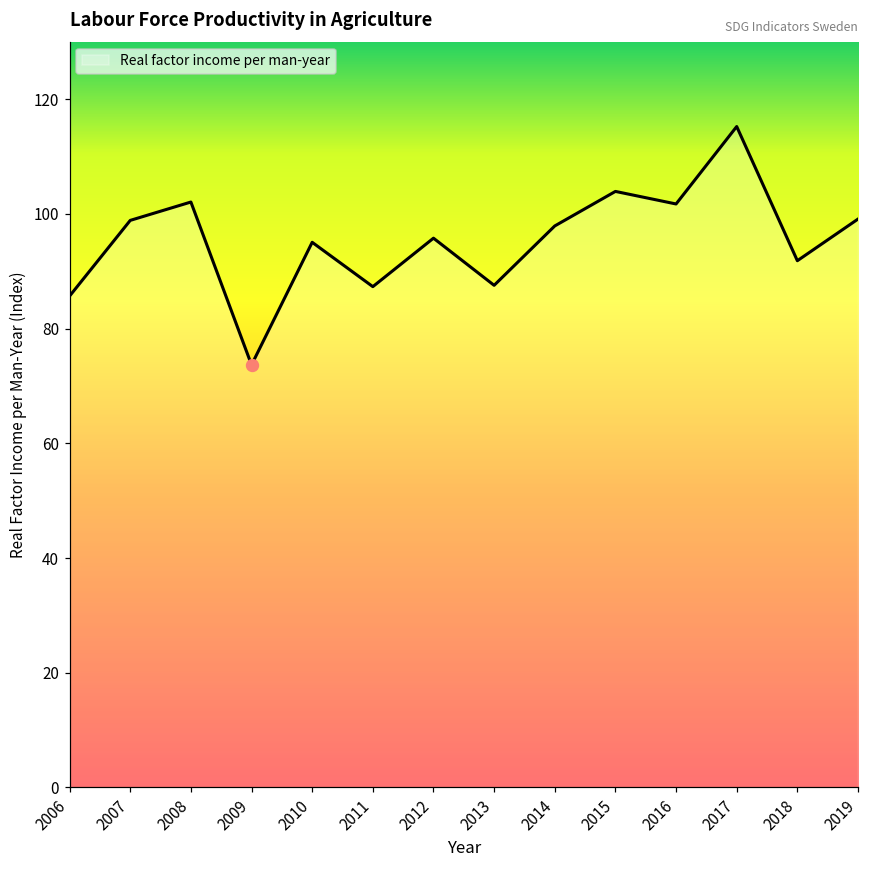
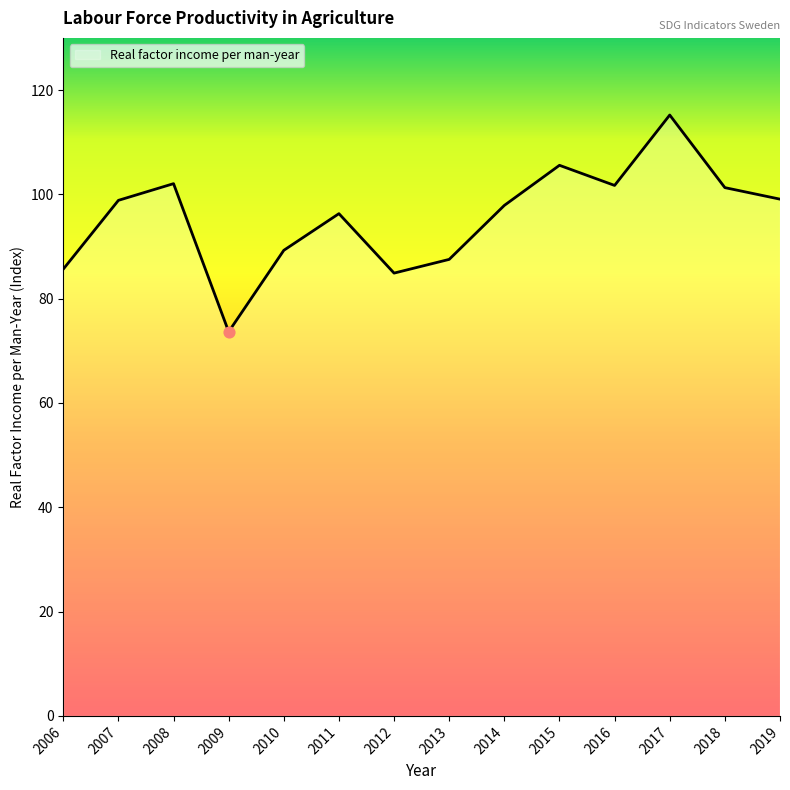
Real factor income per man-year, 2010: 95 -> 89
Real factor income per man-year, 2011: 87 -> 96
Real factor income per man-year, 2012: 96 -> 85
Real factor income per man-year, 2015: 104 -> 106
Real factor income per man-year, 2018: 92 -> 101
